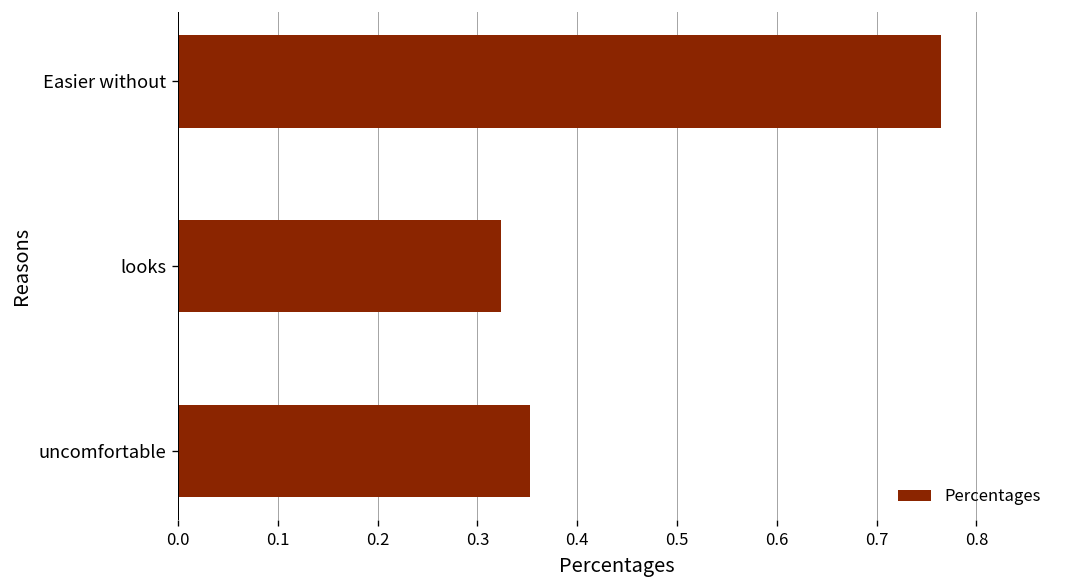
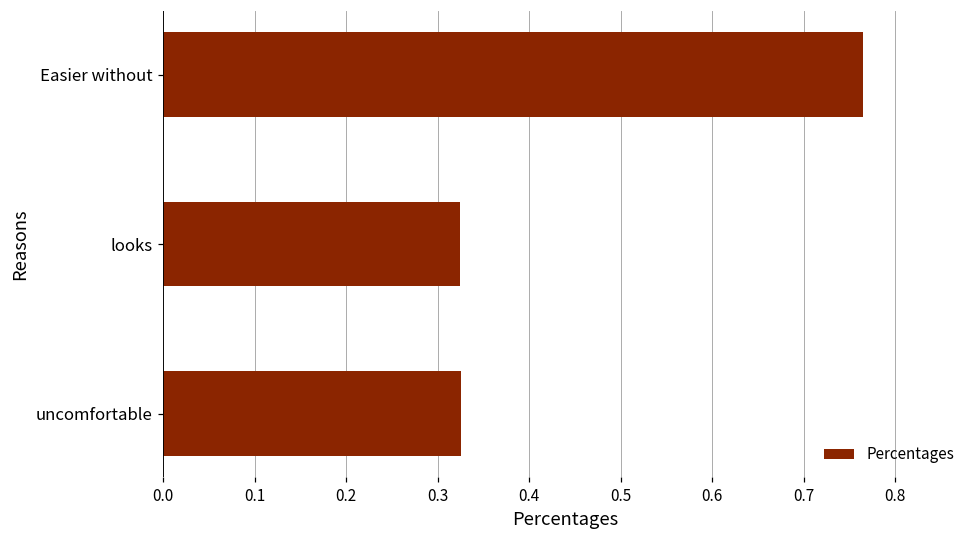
uncomfortable: 0.35 -> 0.33
